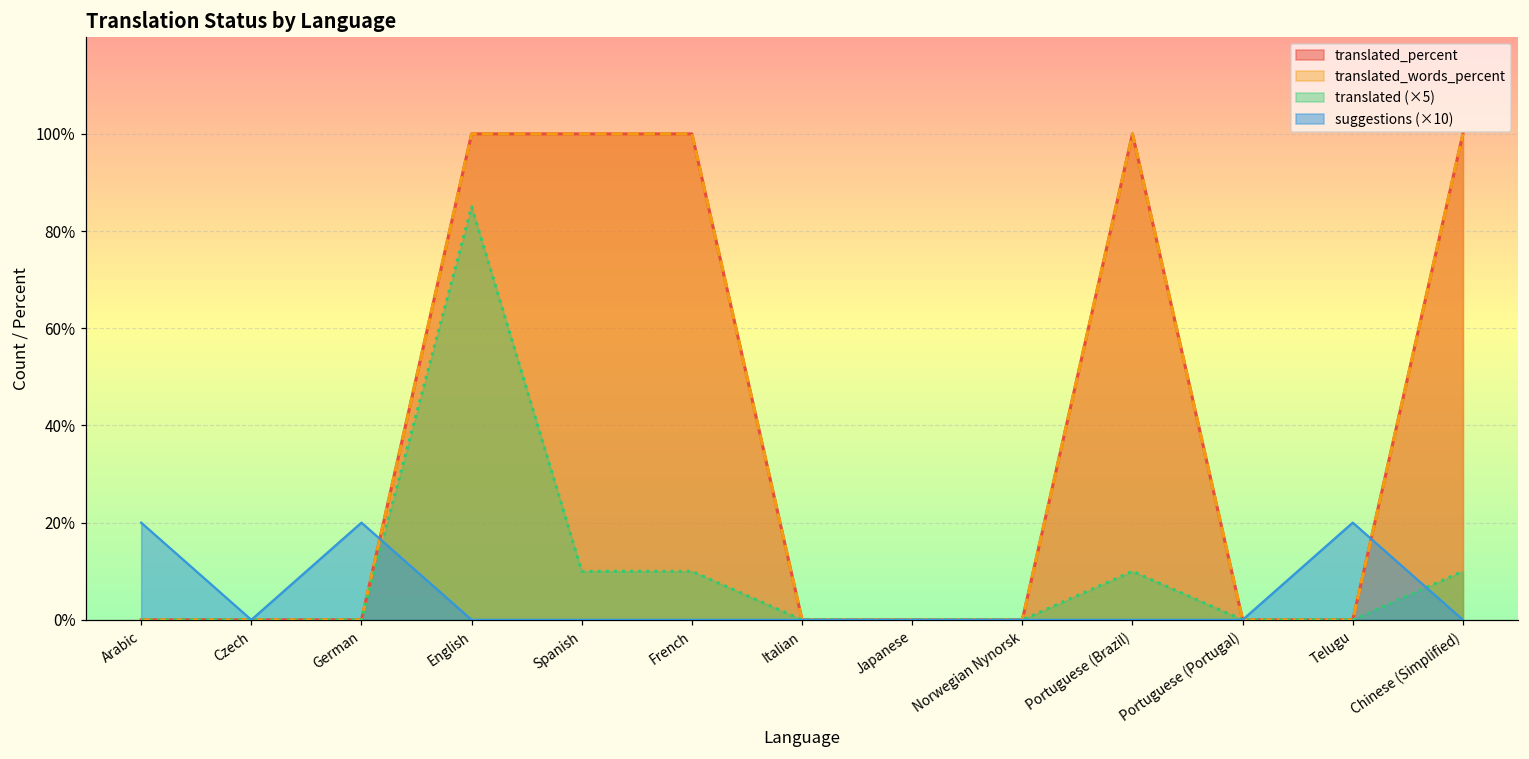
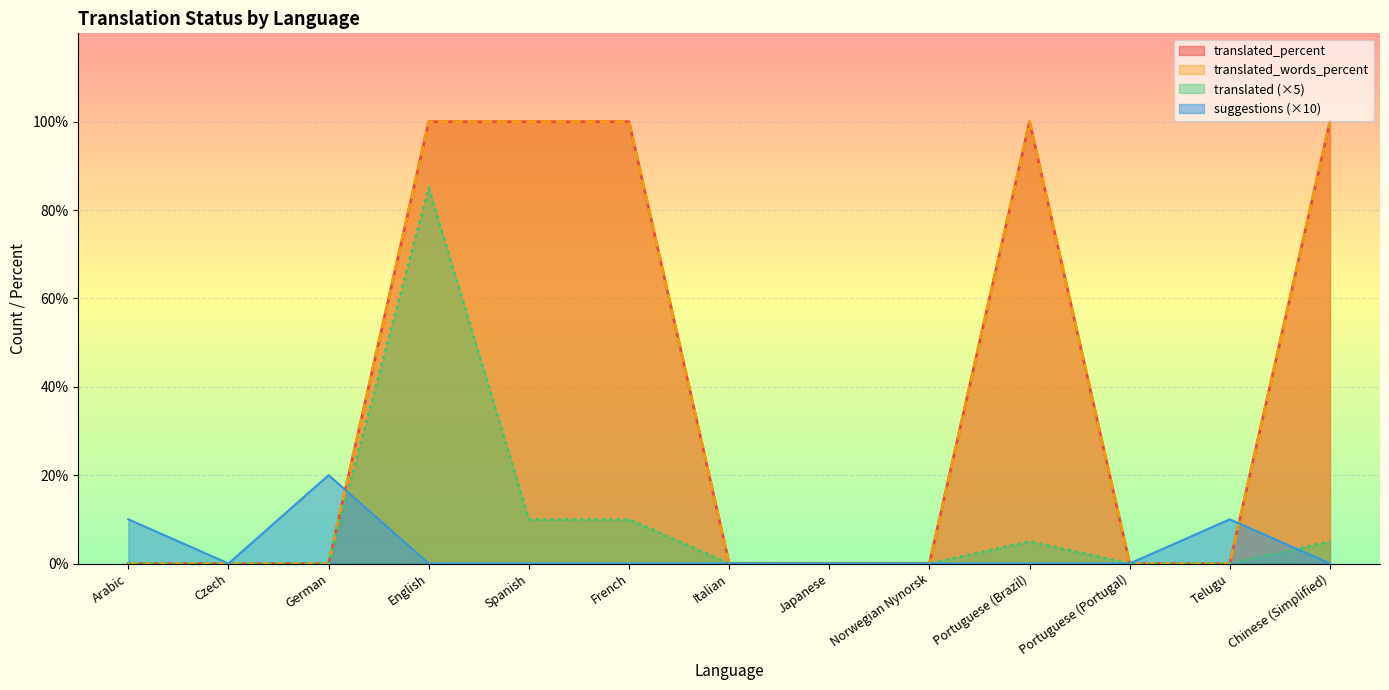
suggestions (×10), Arabic: 20% -> 10%
translated (×5), Portuguese (Brazil): 10% -> 5%
suggestions (×10), Telugu: 20% -> 10%
translated (×5), Chinese (Simplified): 10% -> 5%
